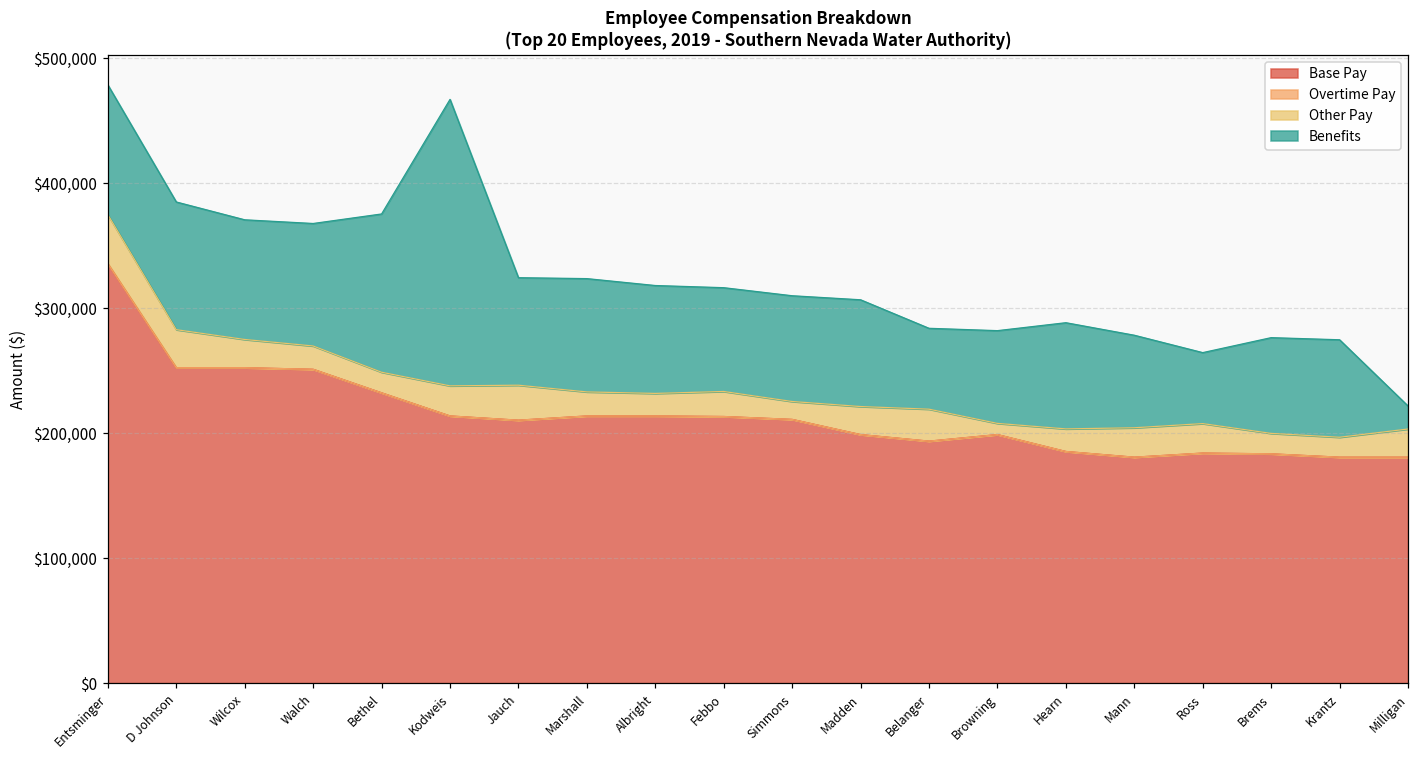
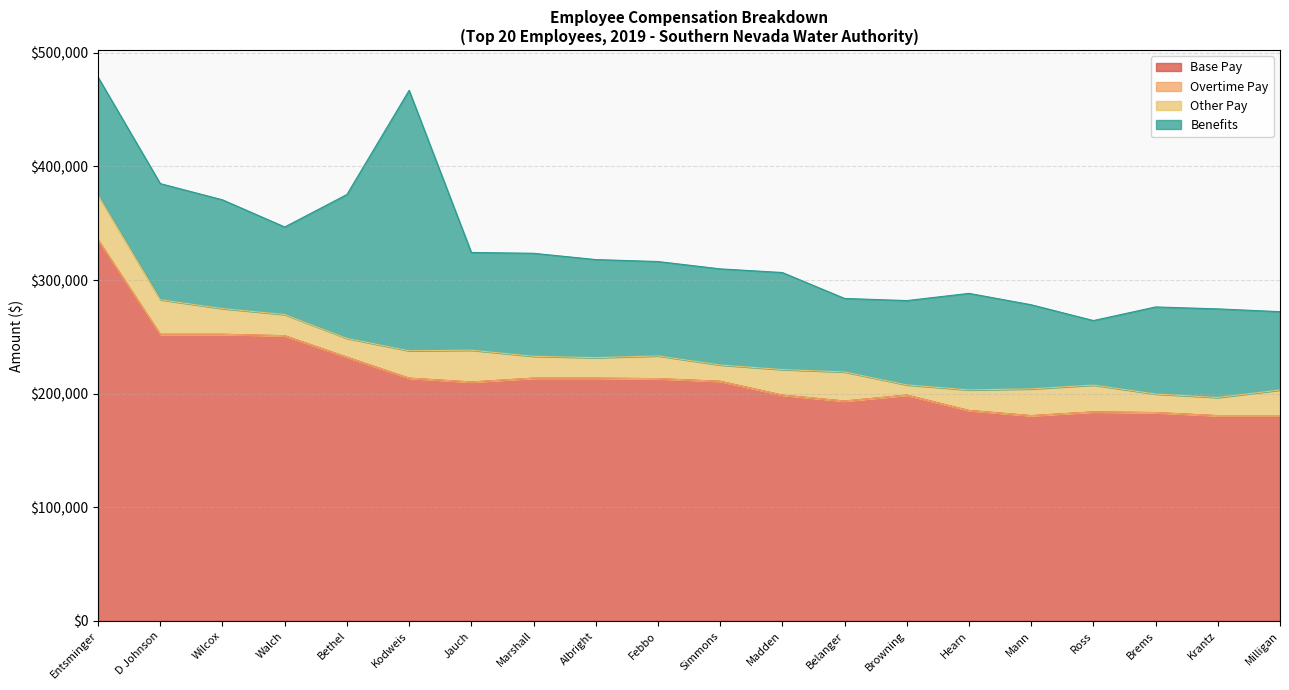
Benefits, Walch: $98,000 -> $77,000
Benefits, Milligan: $18,000 -> $69,000
